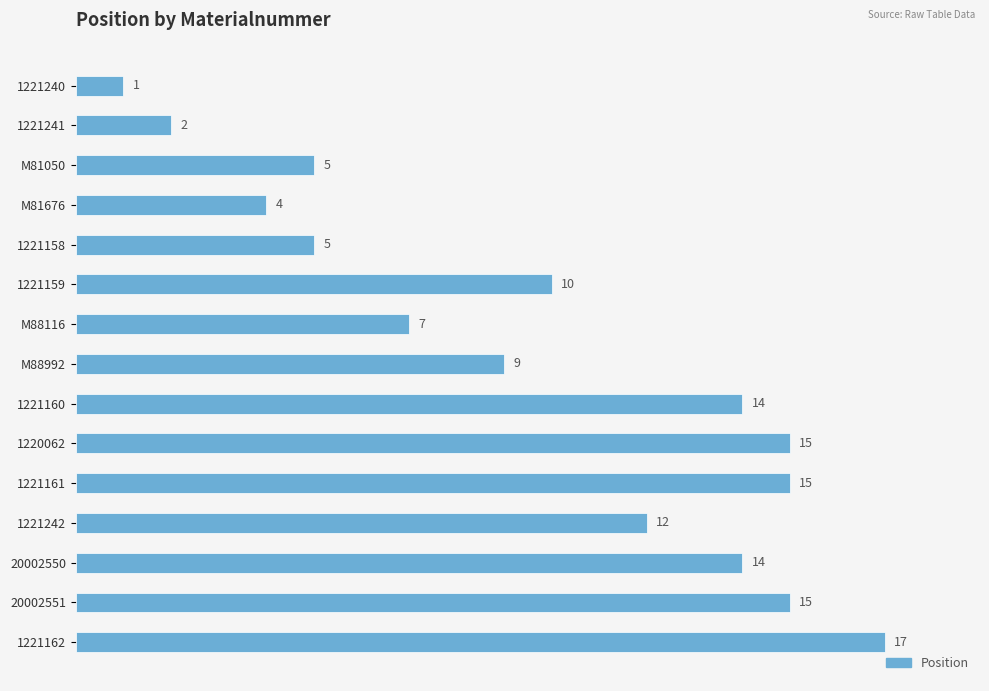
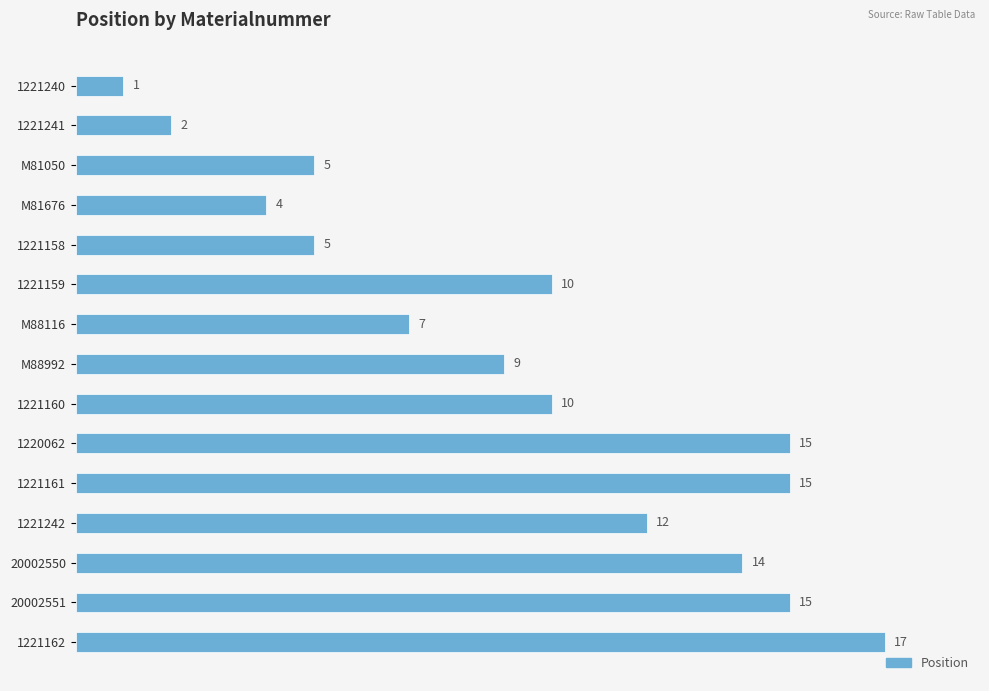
1221160: 14 -> 10
